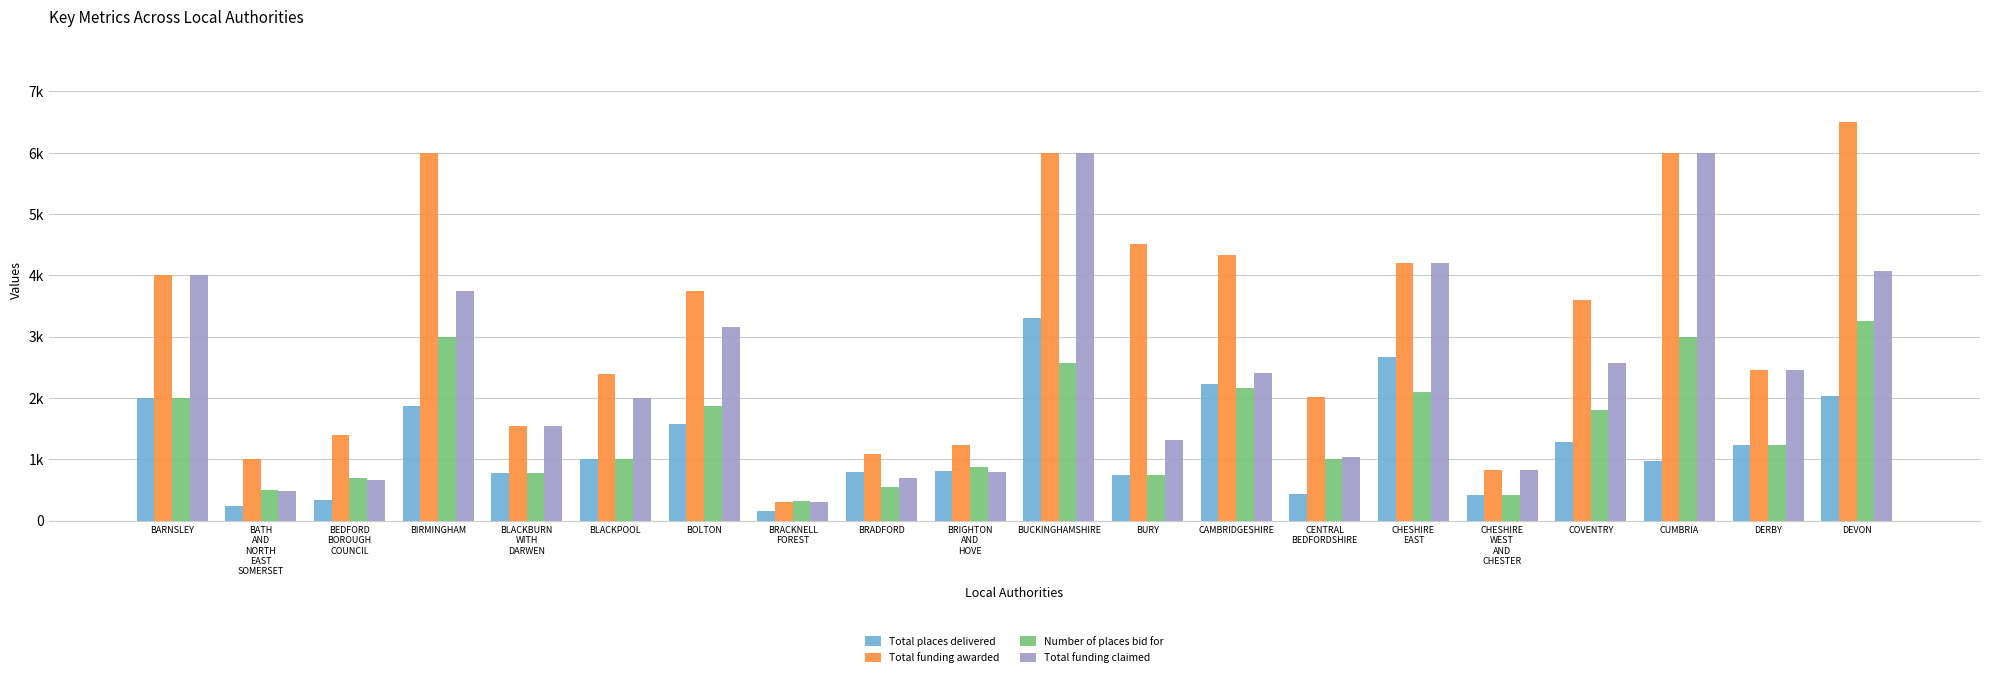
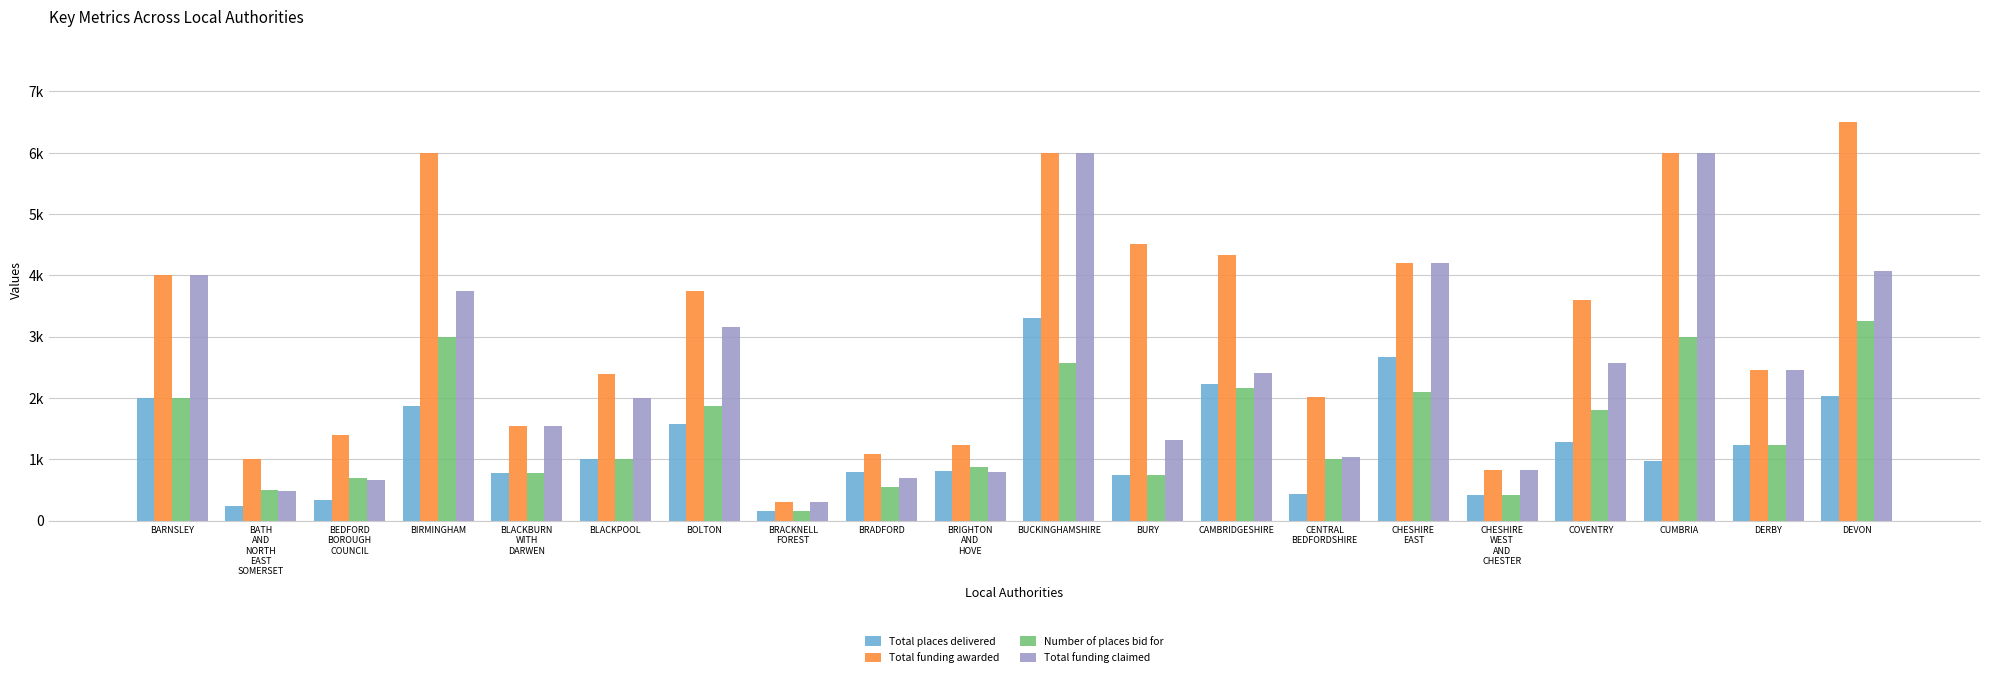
Number of places bid for, BRACKNELL FOREST: 300 -> 200
